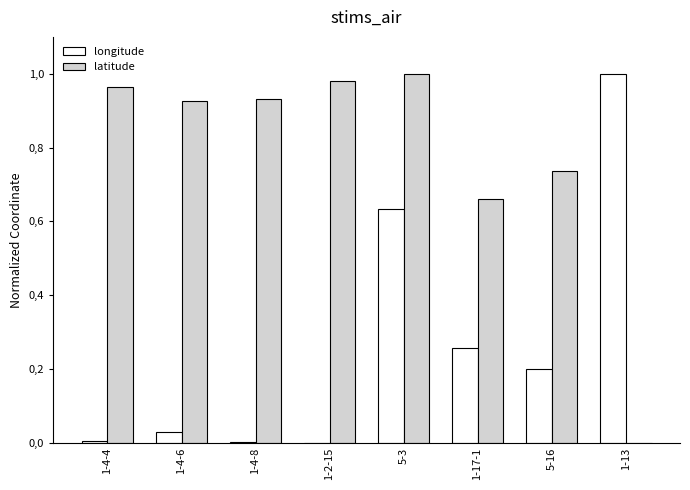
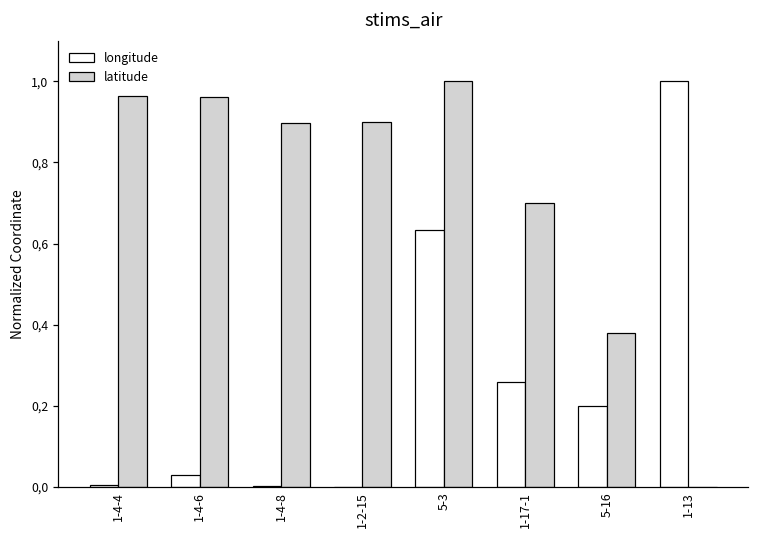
latitude, 1-4-6: 9.3 -> 9.6
latitude, 1-4-8: 9.3 -> 9.0
latitude, 1-2-15: 9.8 -> 9.0
latitude, 1-17-1: 6.6 -> 7.0
latitude, 5-16: 7.4 -> 3.8
